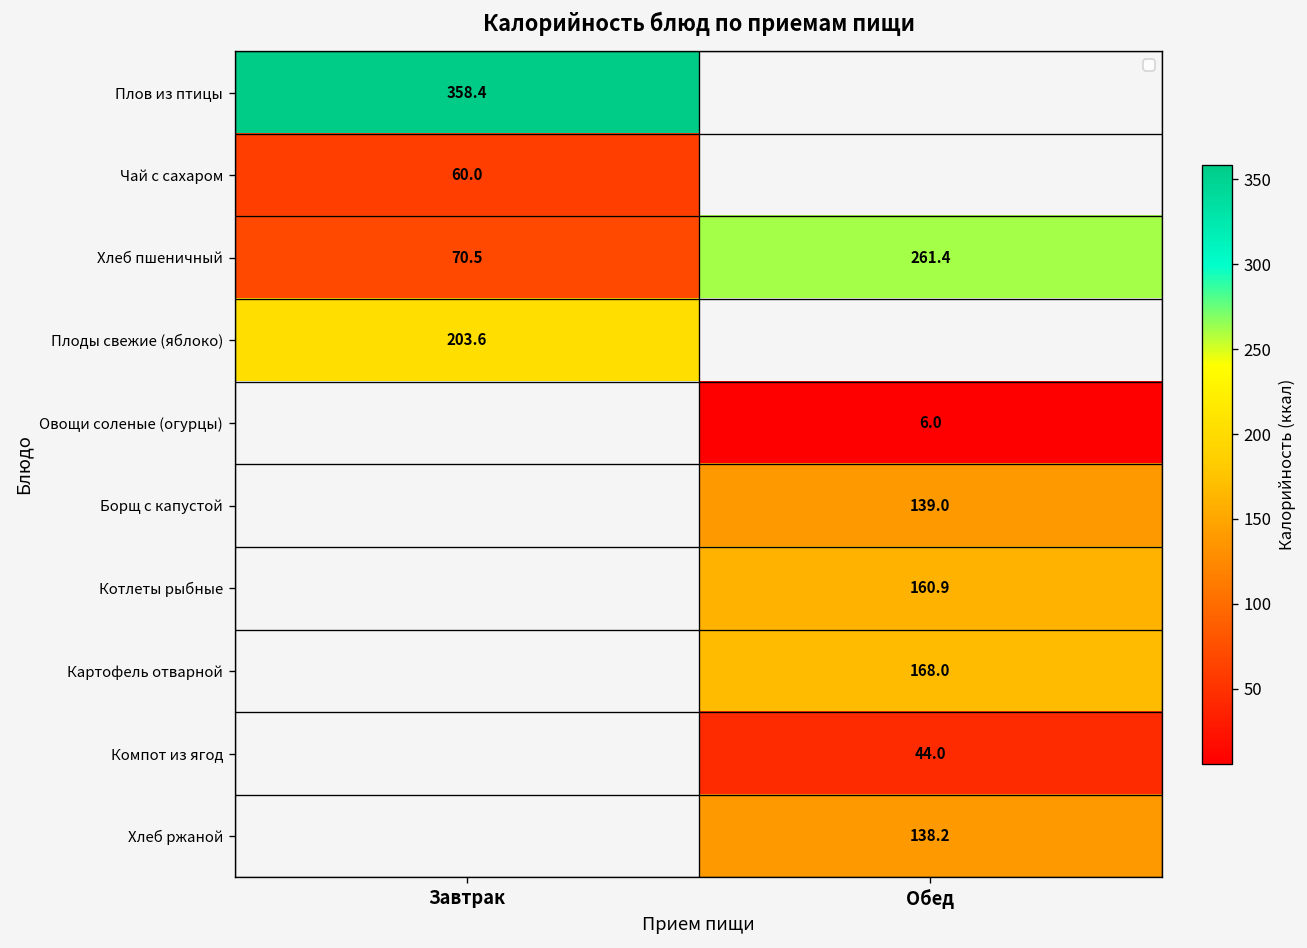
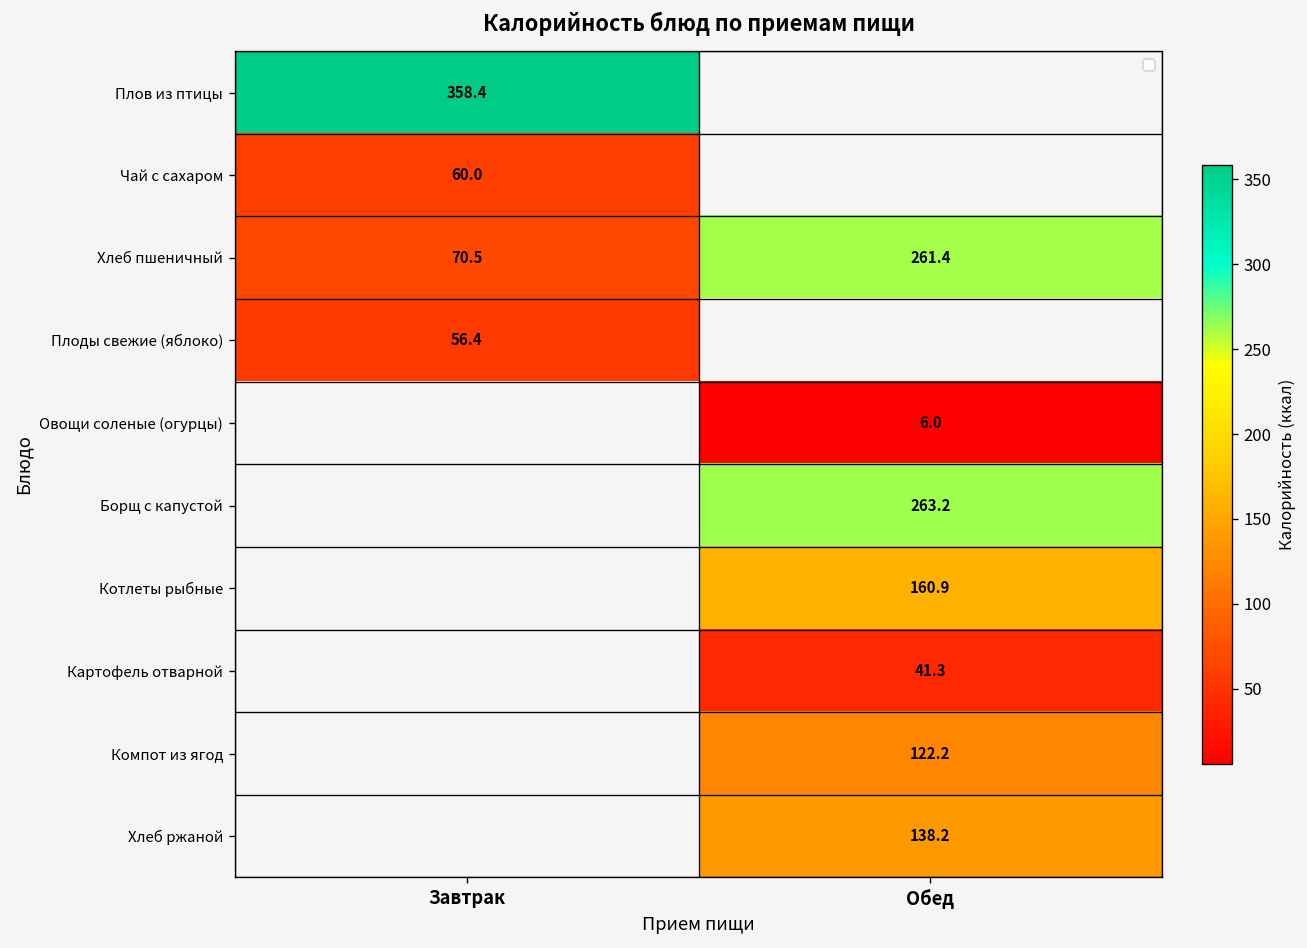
Плоды свежие (яблоко), Завтрак: 203.6 -> 56.4
Борщ с капустой, Обед: 139.0 -> 263.2
Картофель отварной, Обед: 168.0 -> 41.3
Компот из ягод, Обед: 44.0 -> 122.2
